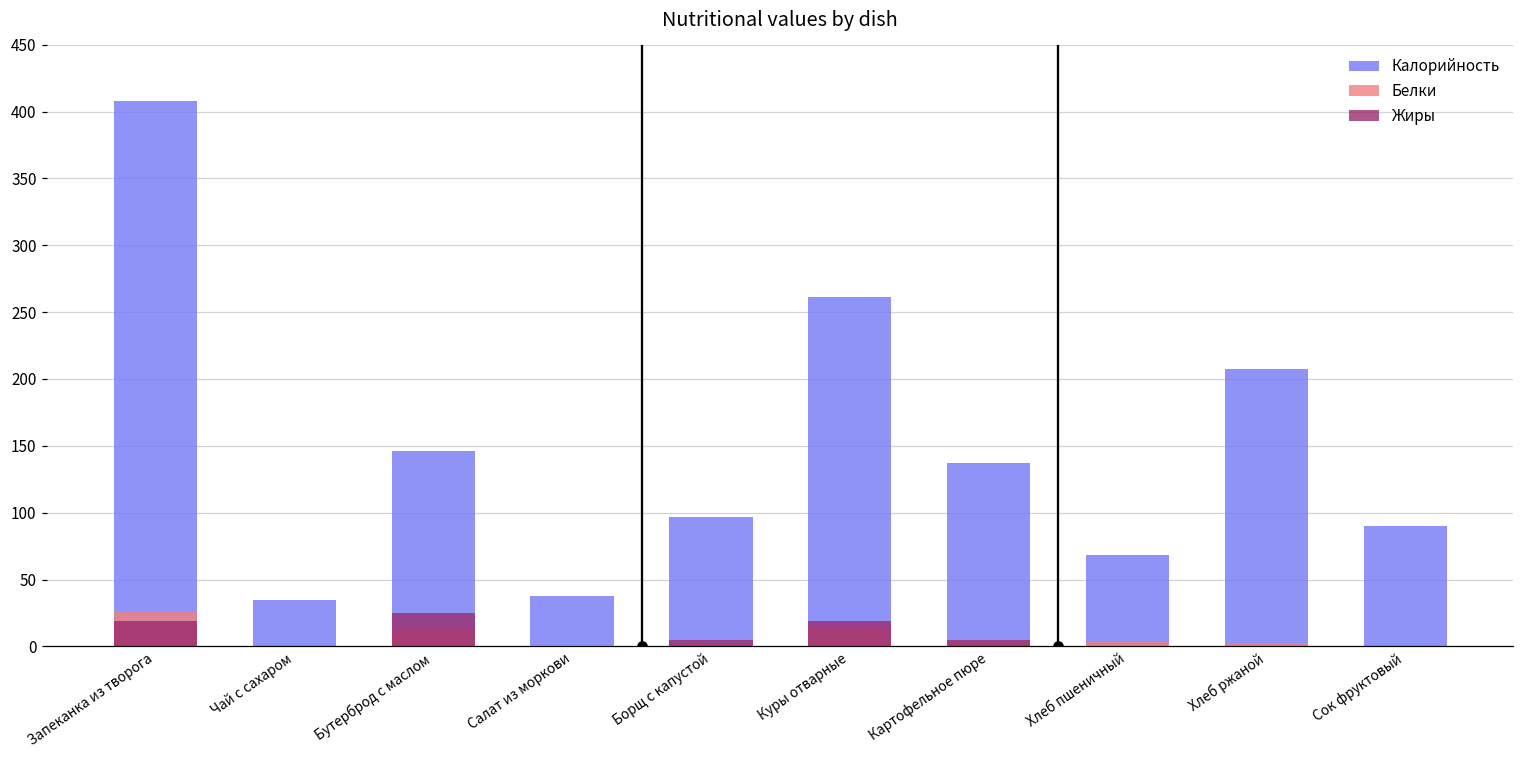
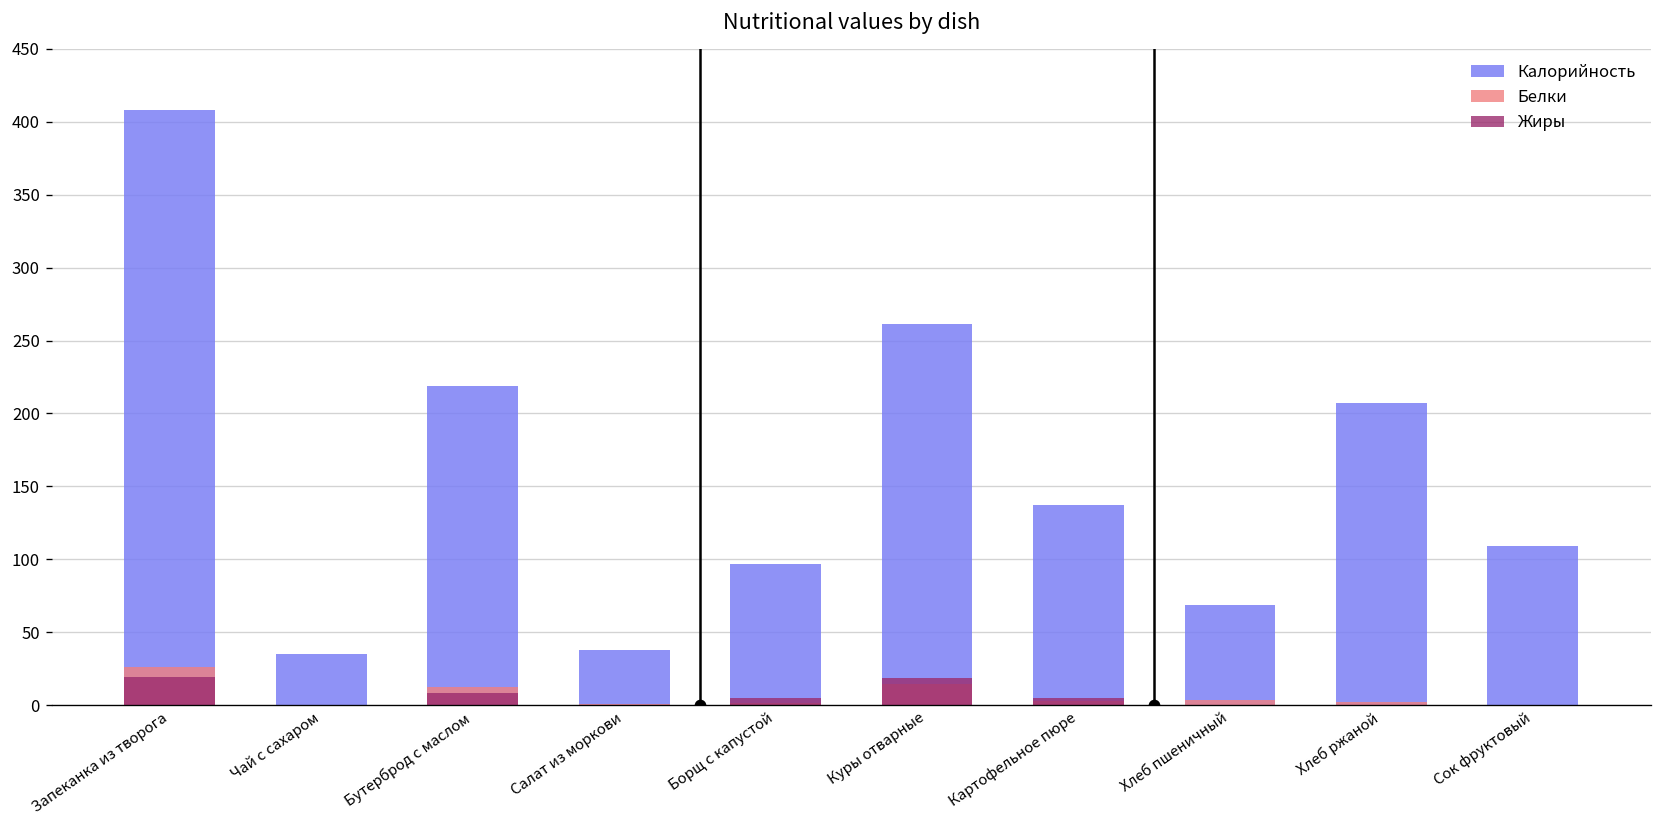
Калорийность, Бутерброд с маслом: 146 -> 219
Жиры, Бутерброд с маслом: 25 -> 9
Калорийность, Сок фруктовый: 90 -> 109
